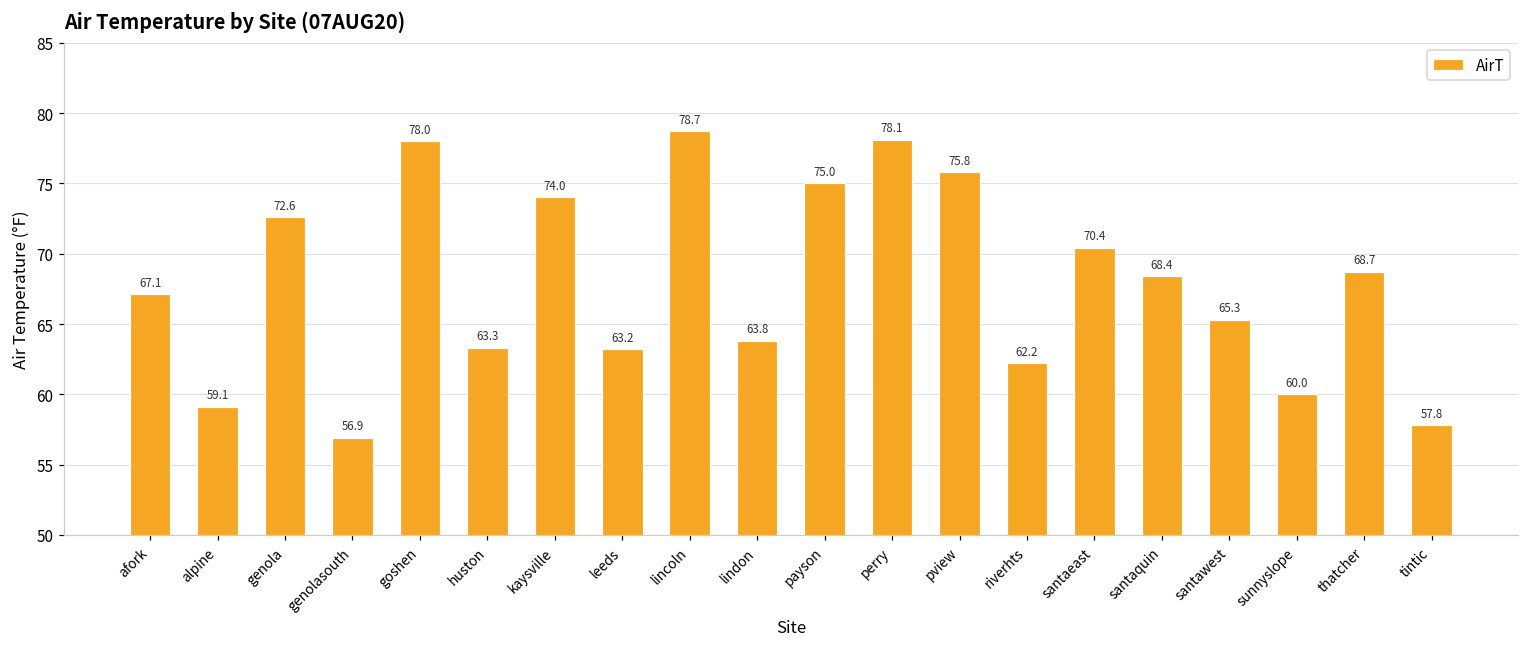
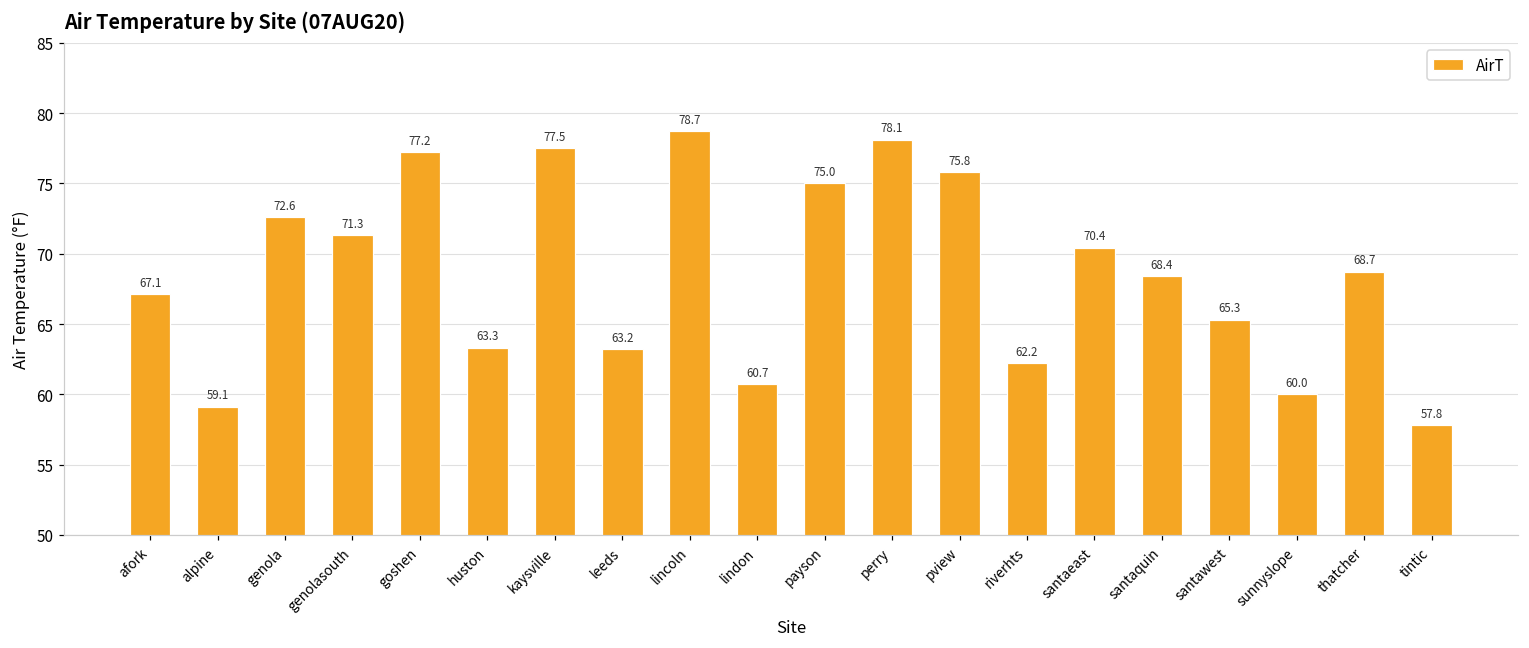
genolasouth: 56.9 -> 71.3
goshen: 78.0 -> 77.2
kaysville: 74.0 -> 77.5
lindon: 63.8 -> 60.7
